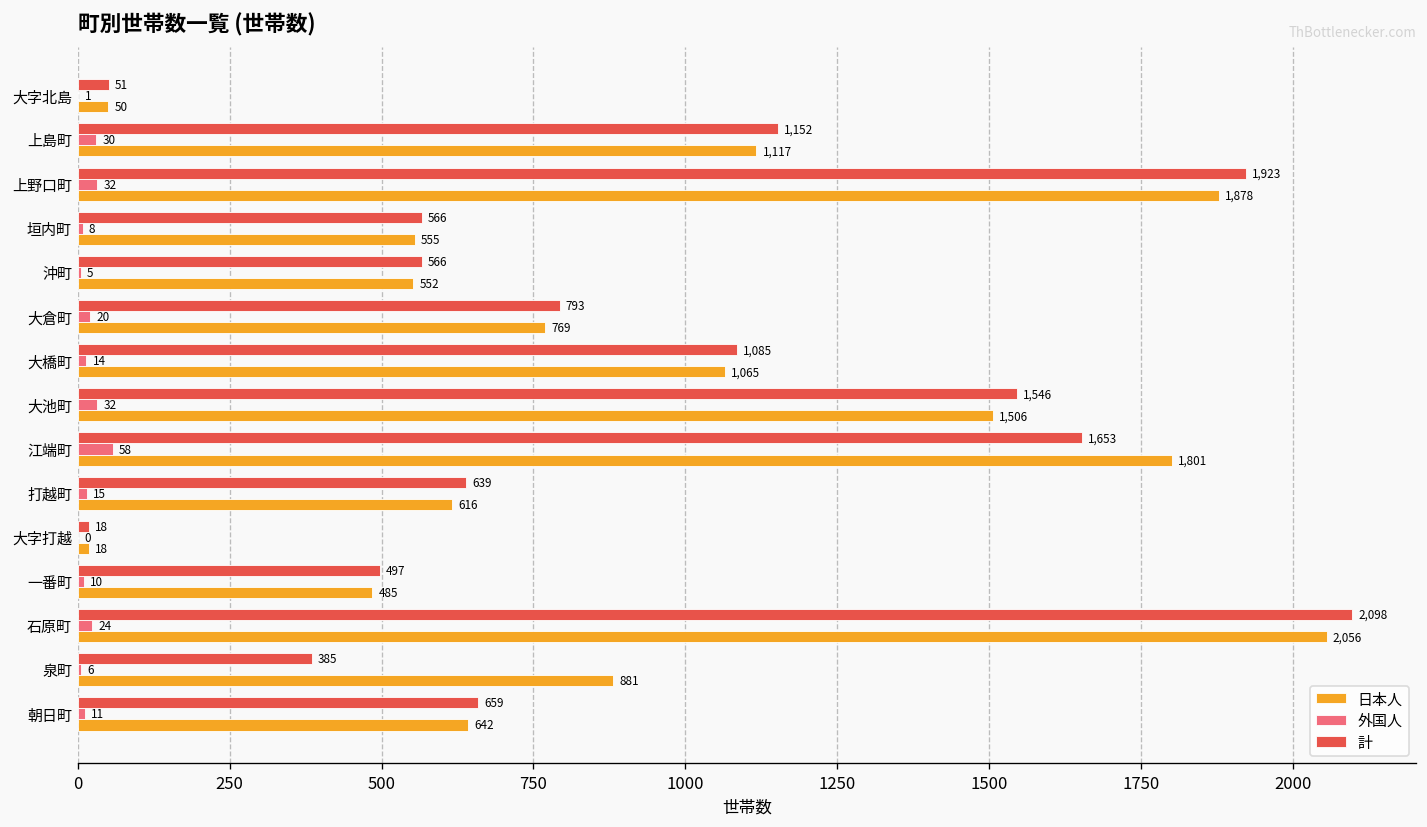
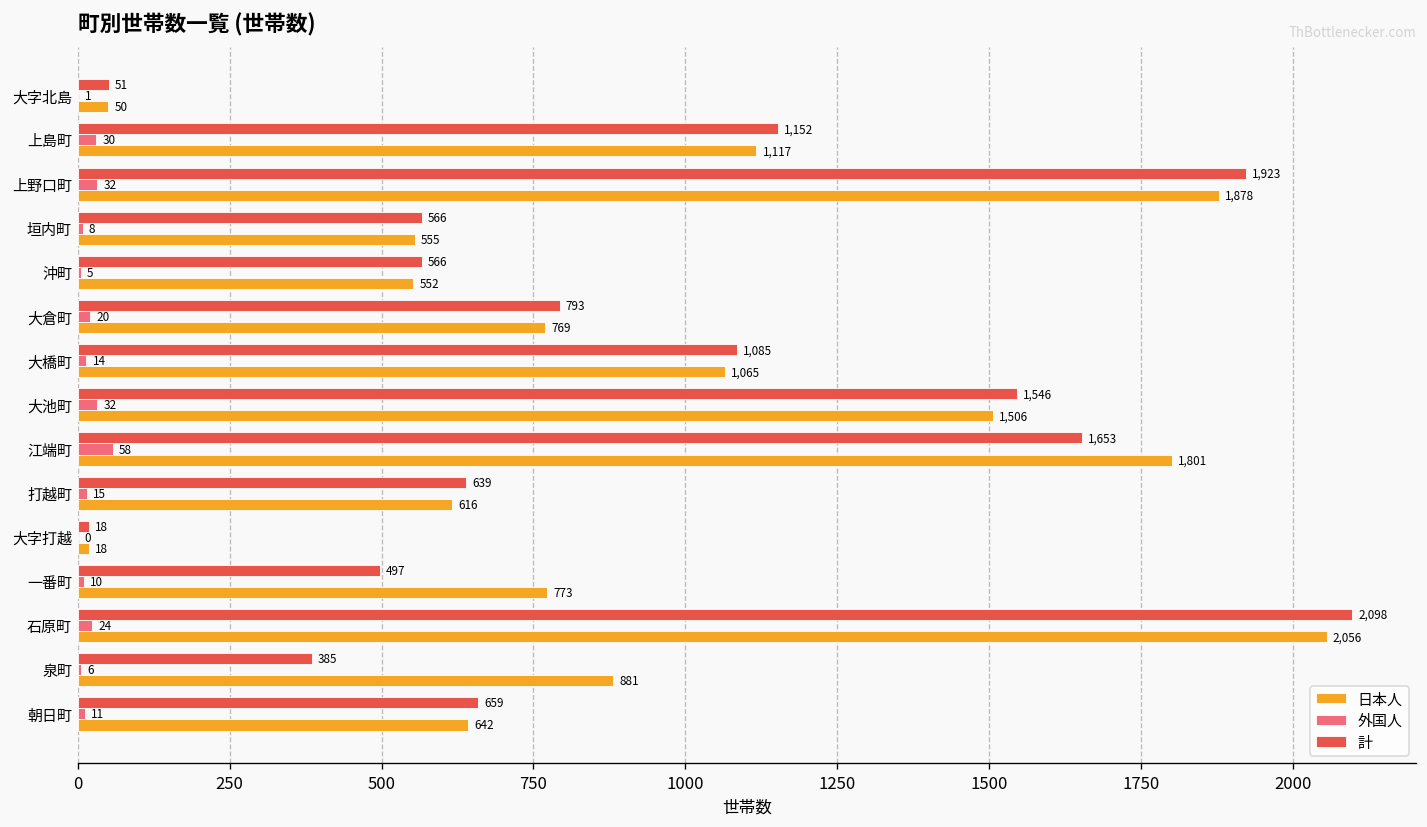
日本人, 一番町: 485 -> 773
